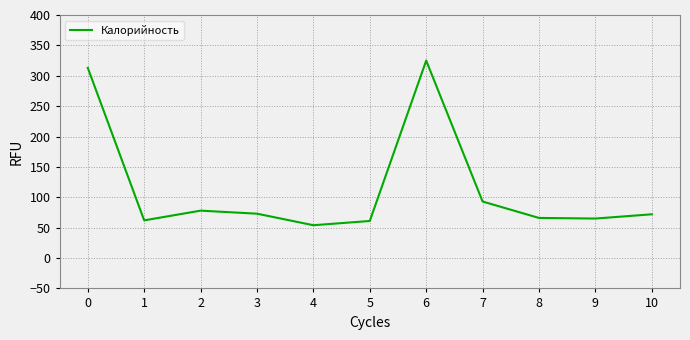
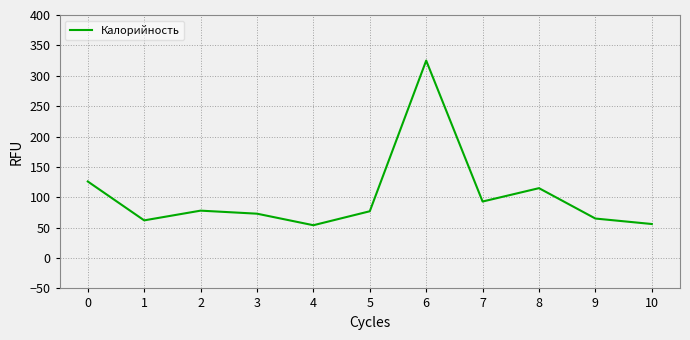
0: 310 -> 130
5: 60 -> 80
8: 70 -> 120
10: 70 -> 60
